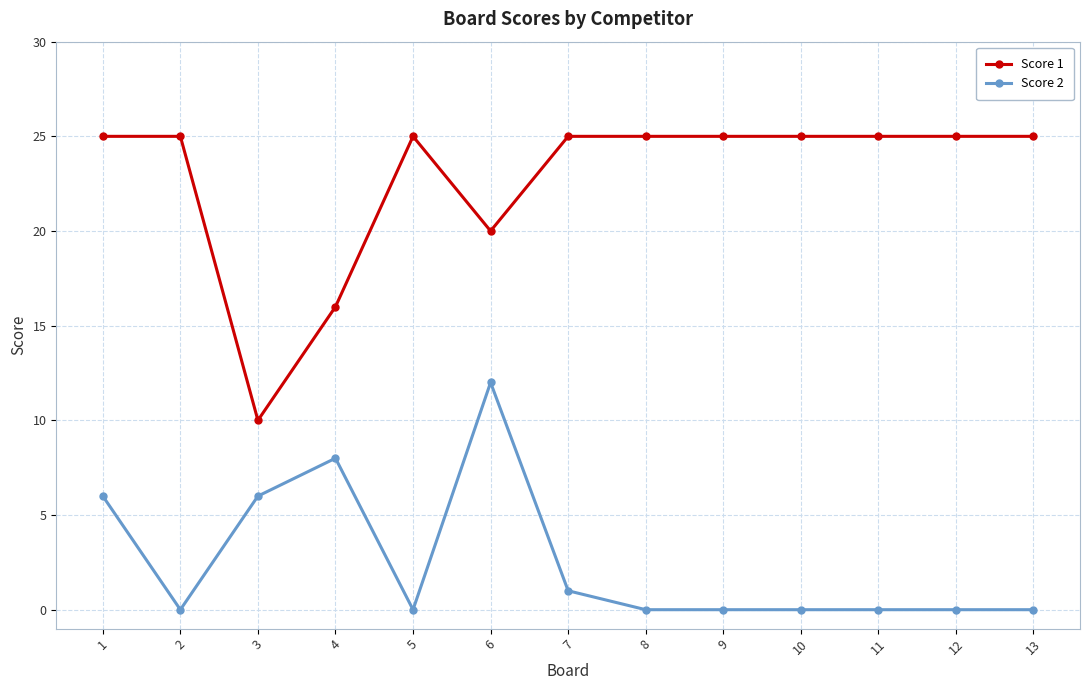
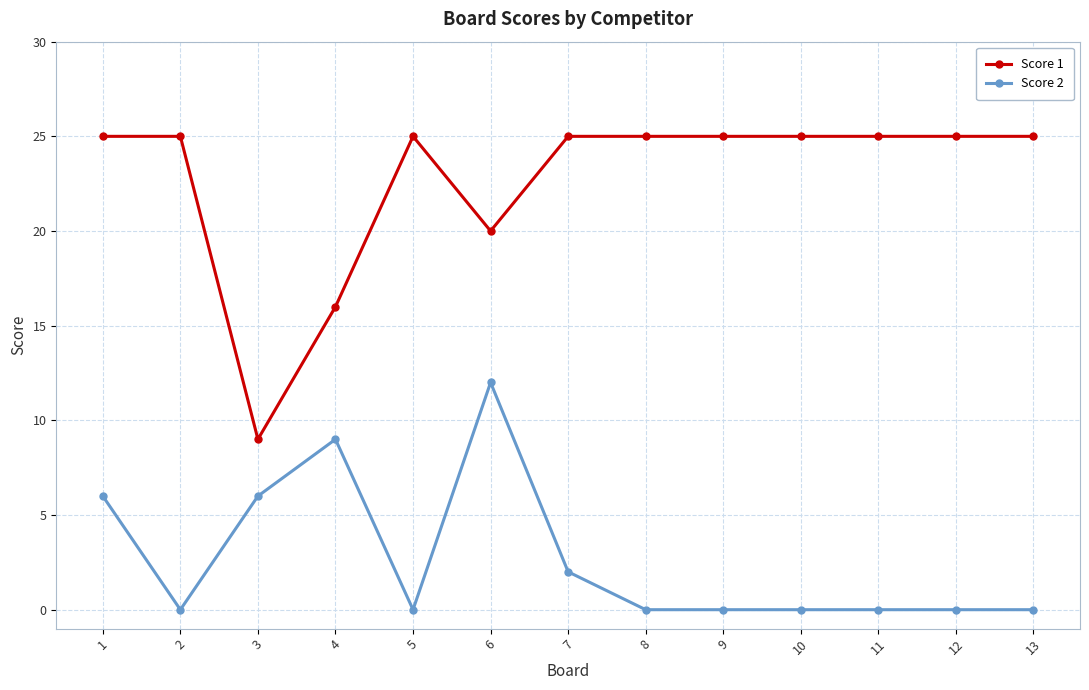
Score 1, 3: 10 -> 9
Score 2, 4: 8 -> 9
Score 2, 7: 1 -> 2
